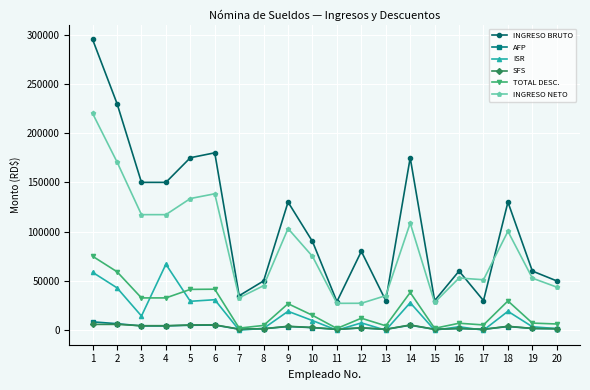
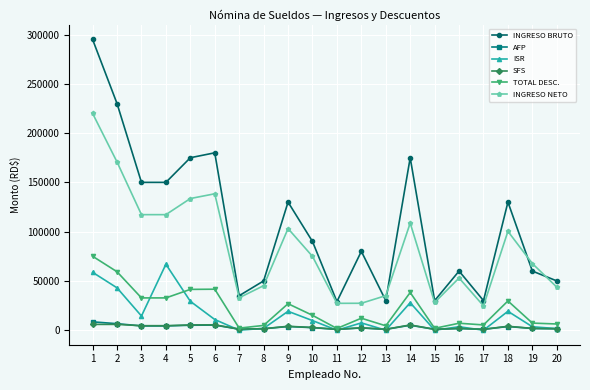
ISR, 6: 30000 -> 10000
INGRESO NETO, 17: 50000 -> 20000
INGRESO NETO, 19: 50000 -> 70000
